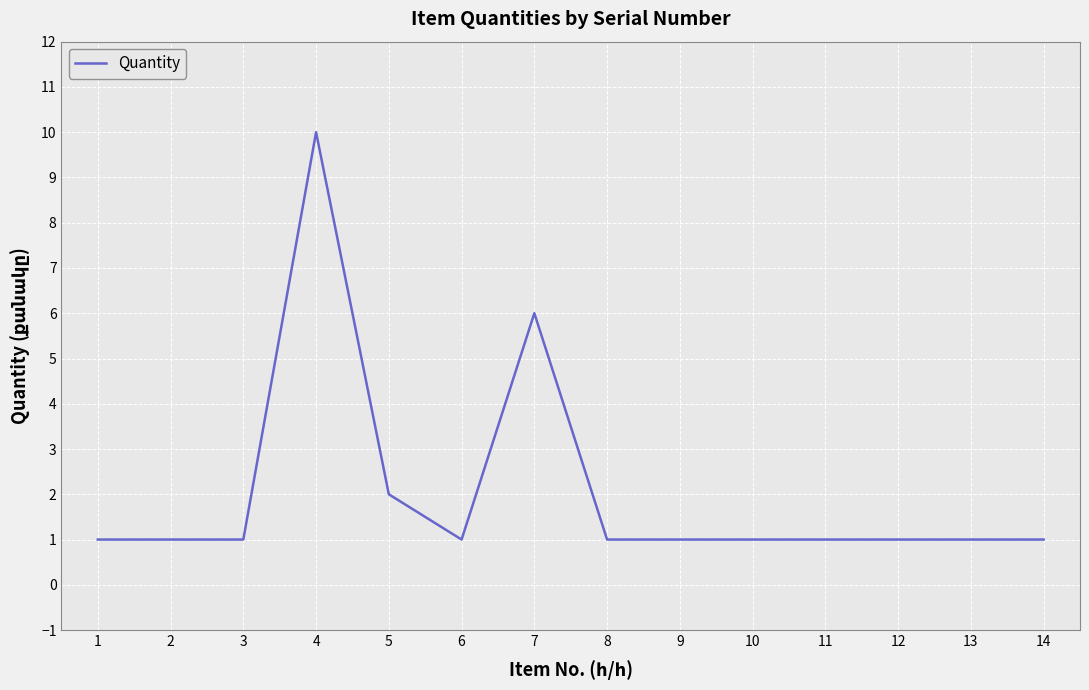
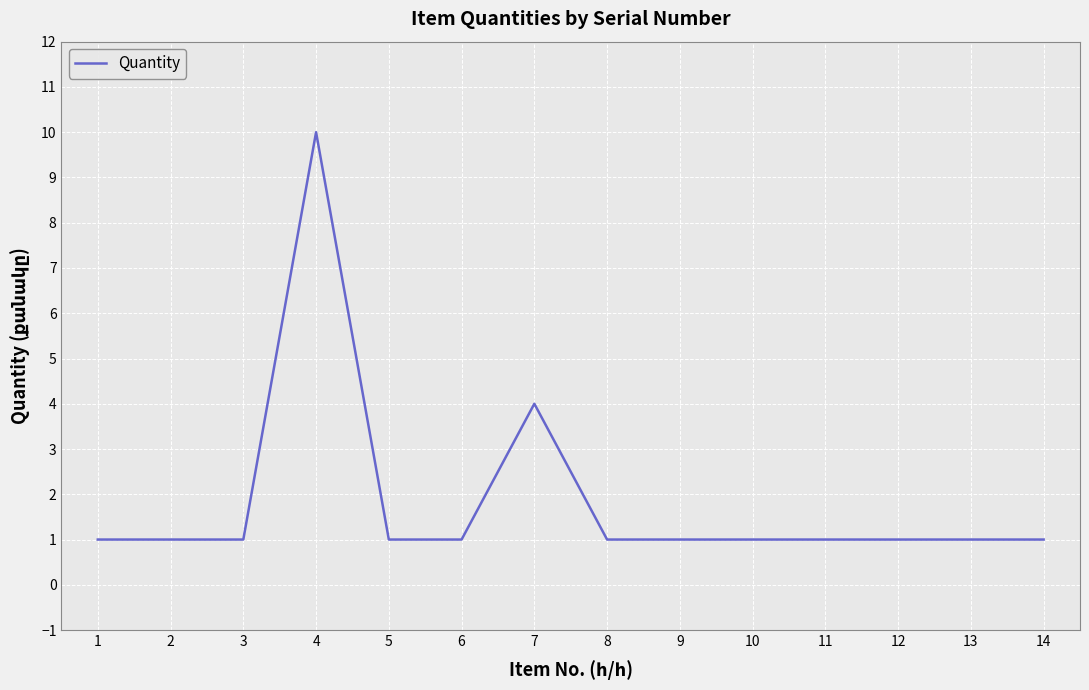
5: 2 -> 1
7: 6 -> 4
